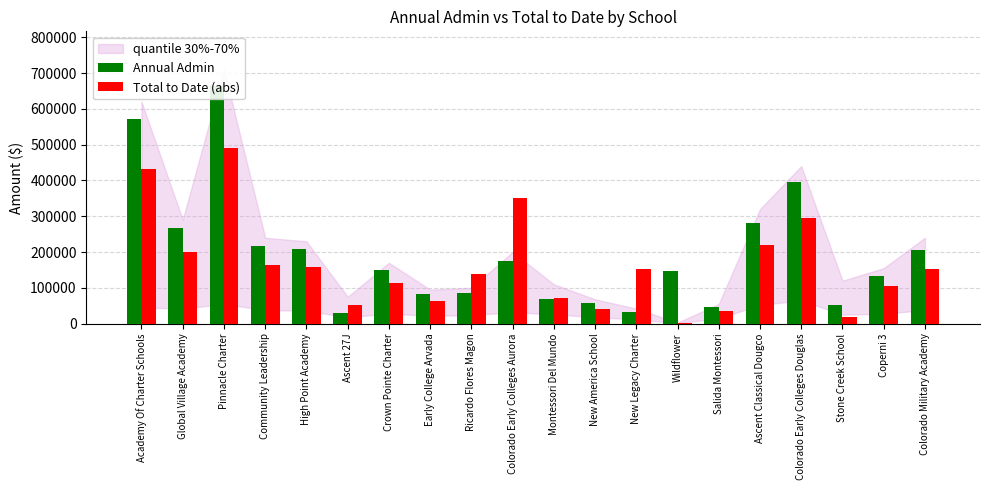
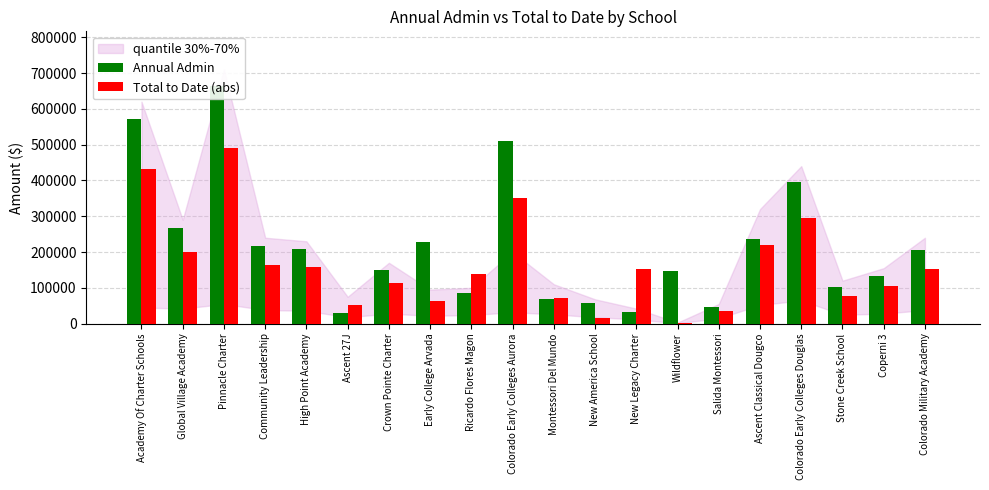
Annual Admin, Early College Arvada: 80000 -> 230000
Annual Admin, Colorado Early Colleges Aurora: 180000 -> 510000
Total to Date (abs), New America School: 40000 -> 20000
Annual Admin, Ascent Classical Dougco: 280000 -> 240000
Annual Admin, Stone Creek School: 50000 -> 100000
Total to Date (abs), Stone Creek School: 20000 -> 80000
